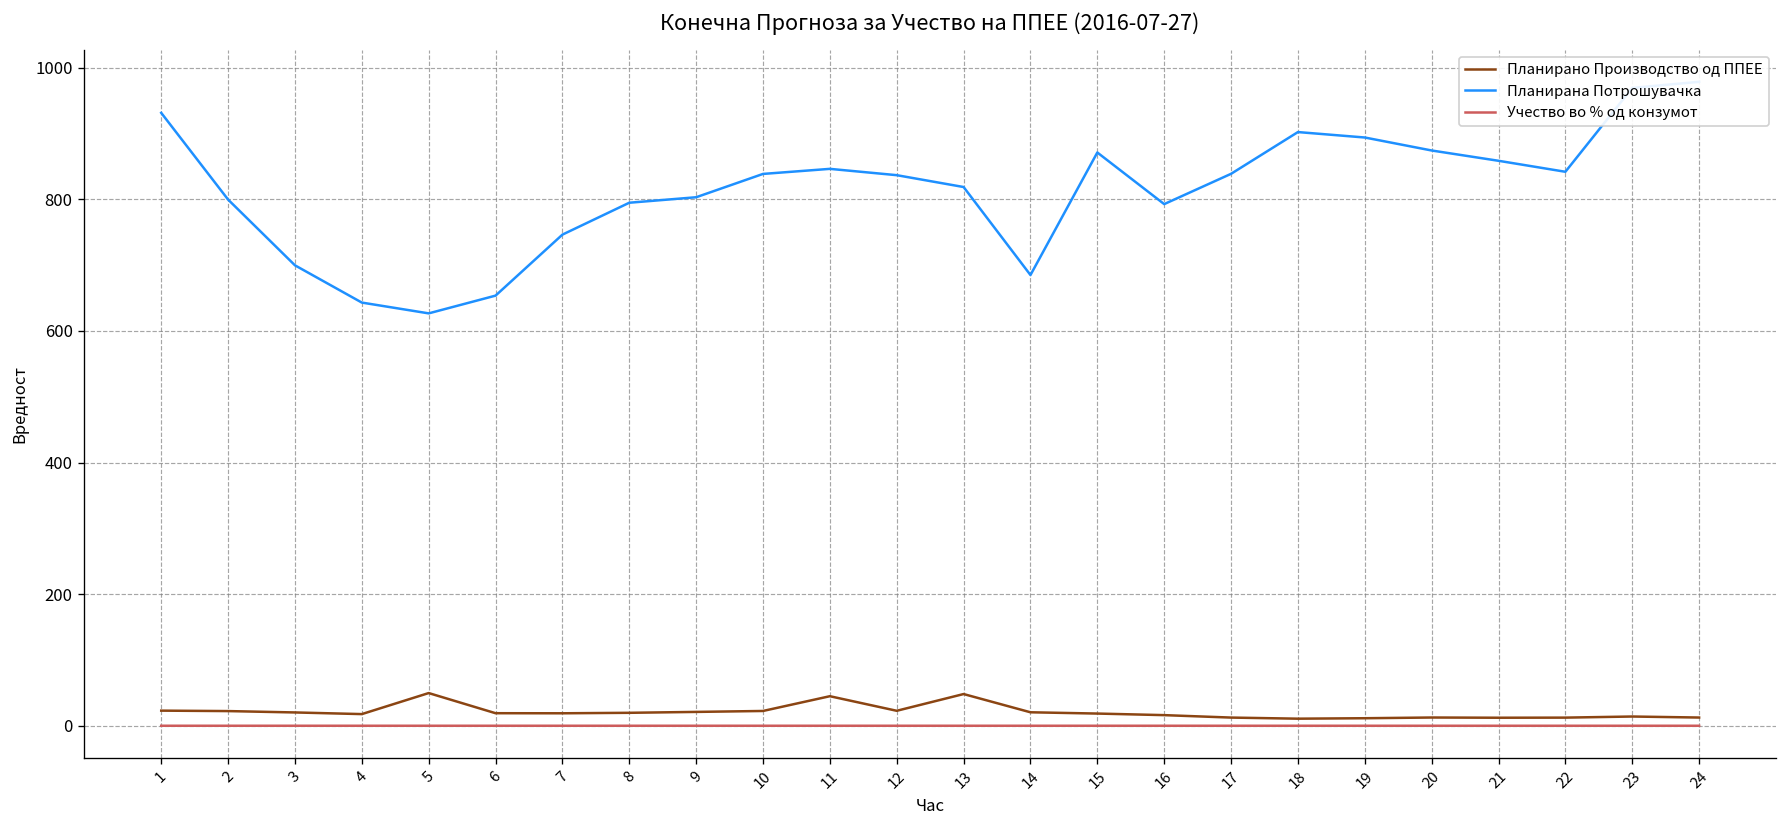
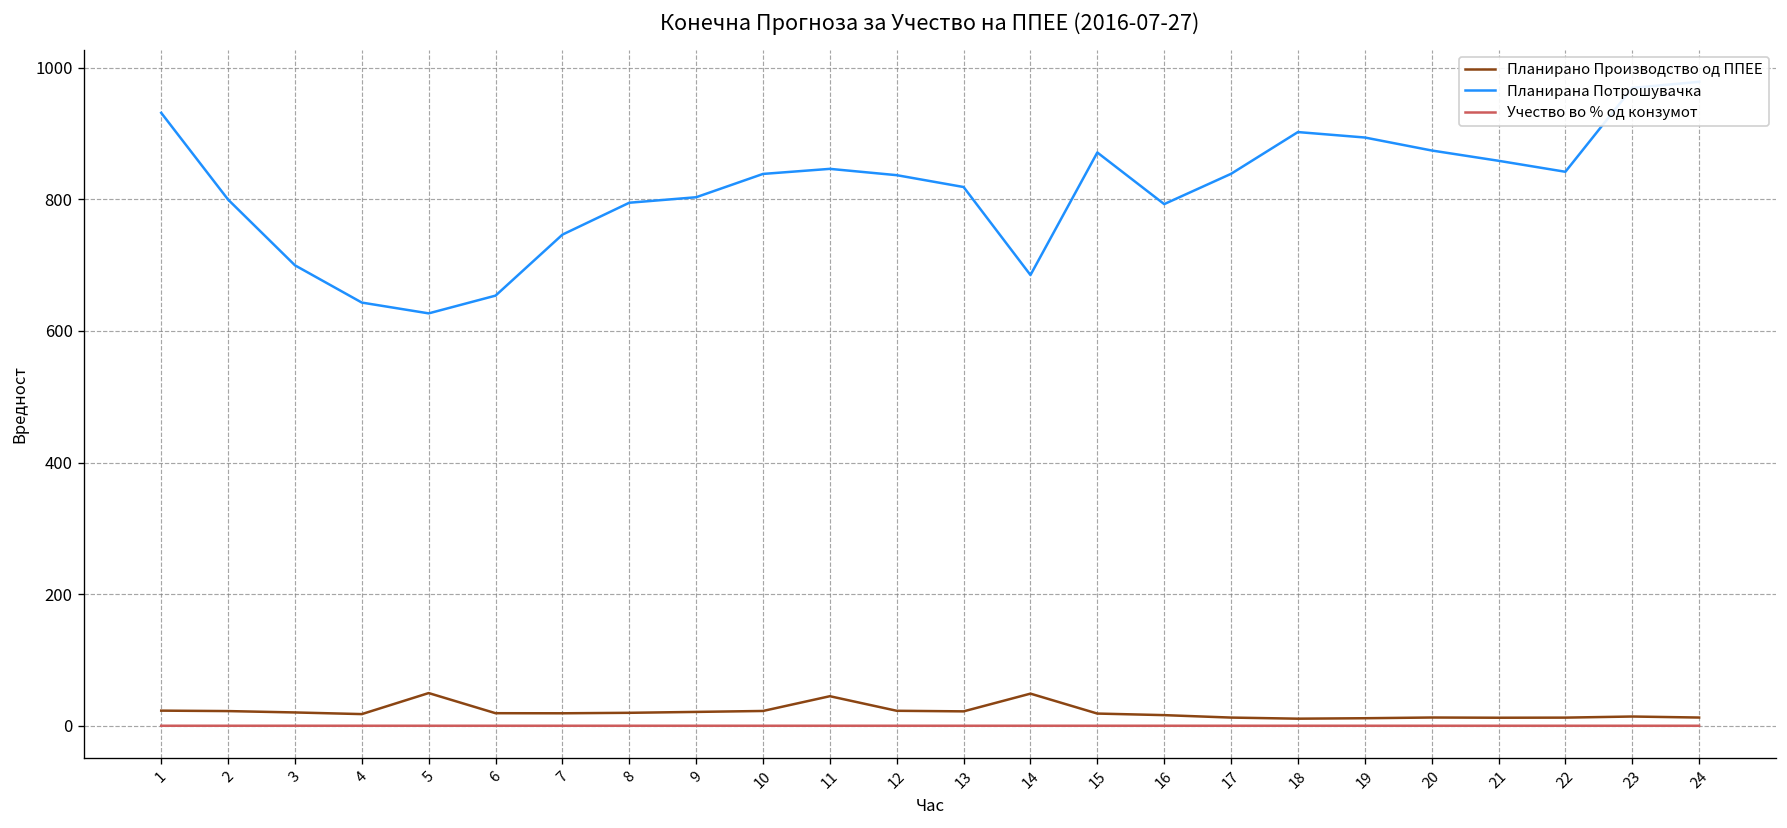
Планирано Производство од ППЕЕ, 13: 50 -> 20
Планирано Производство од ППЕЕ, 14: 20 -> 50
